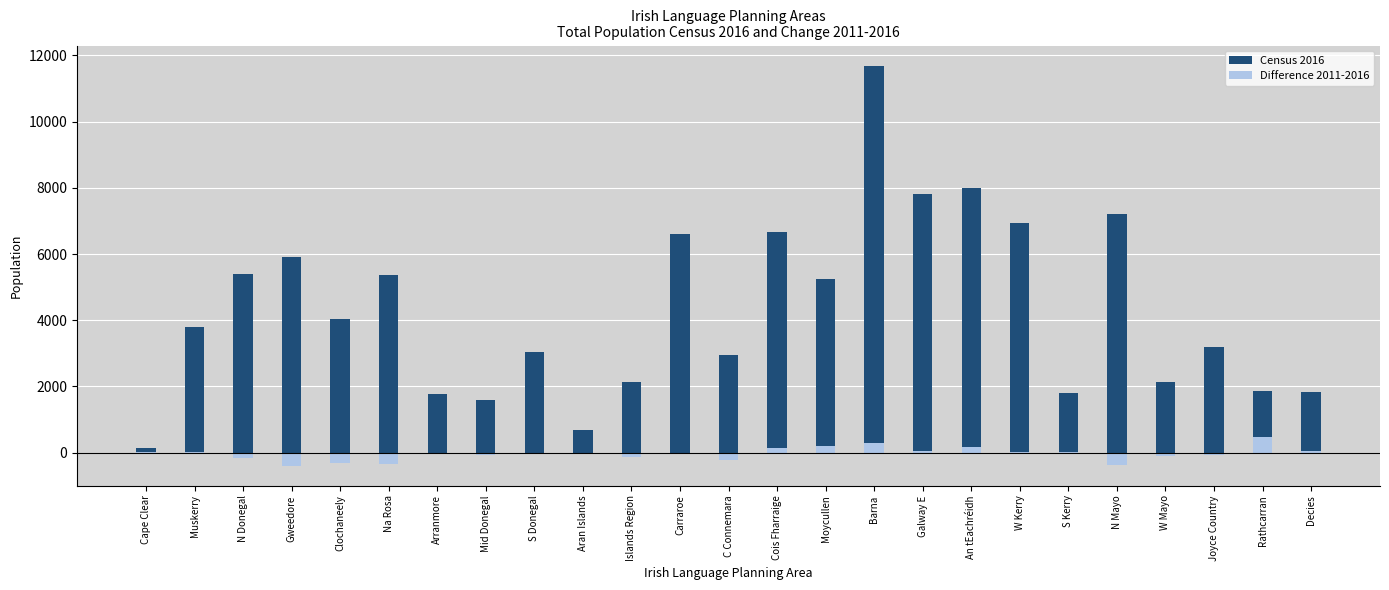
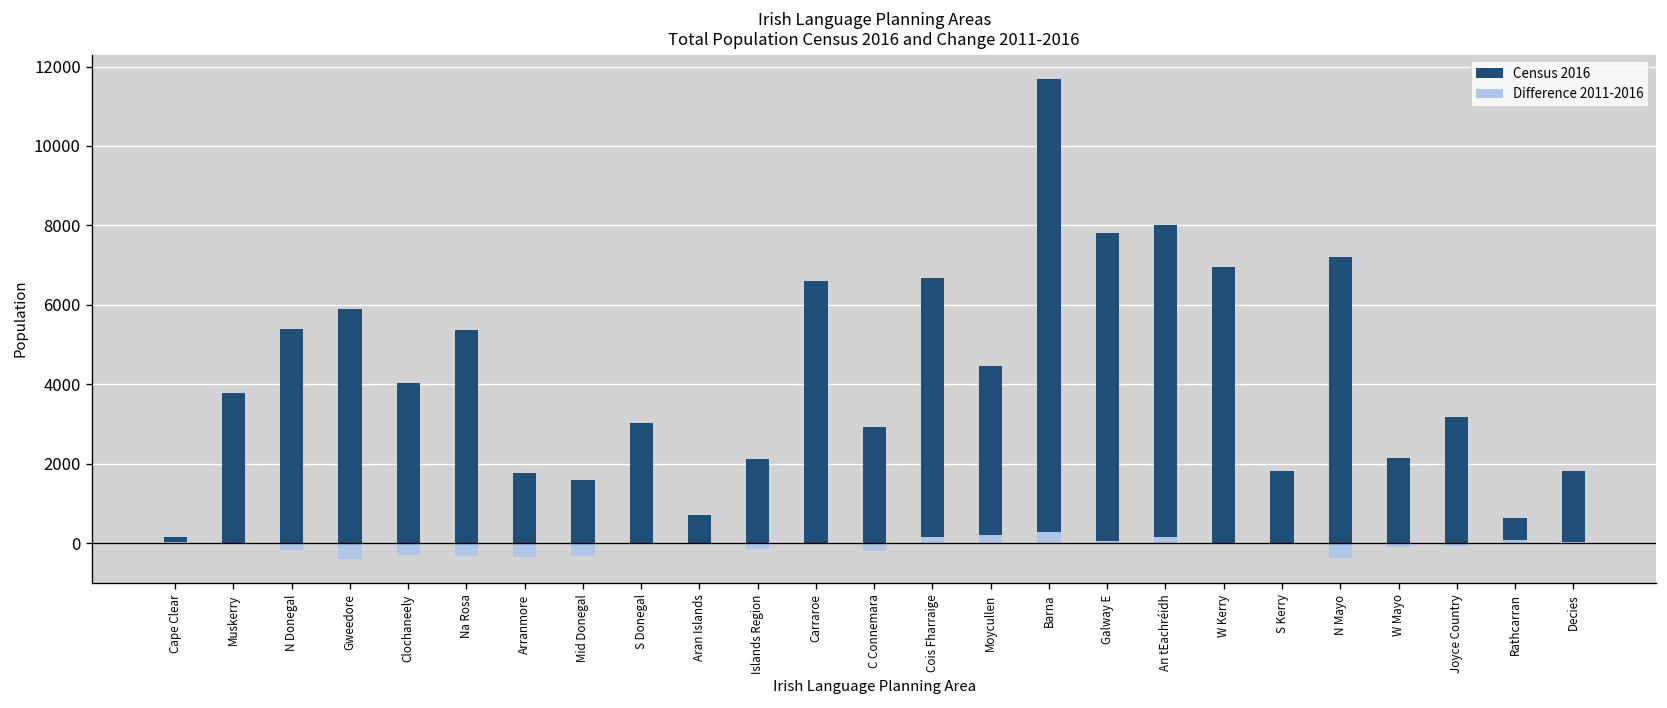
Difference 2011-2016, Arranmore: 0 -> -400
Difference 2011-2016, Mid Donegal: -100 -> -300
Census 2016, Moycullen: 5300 -> 4500
Census 2016, Rathcarran: 1900 -> 600
Difference 2011-2016, Rathcarran: 500 -> 100
